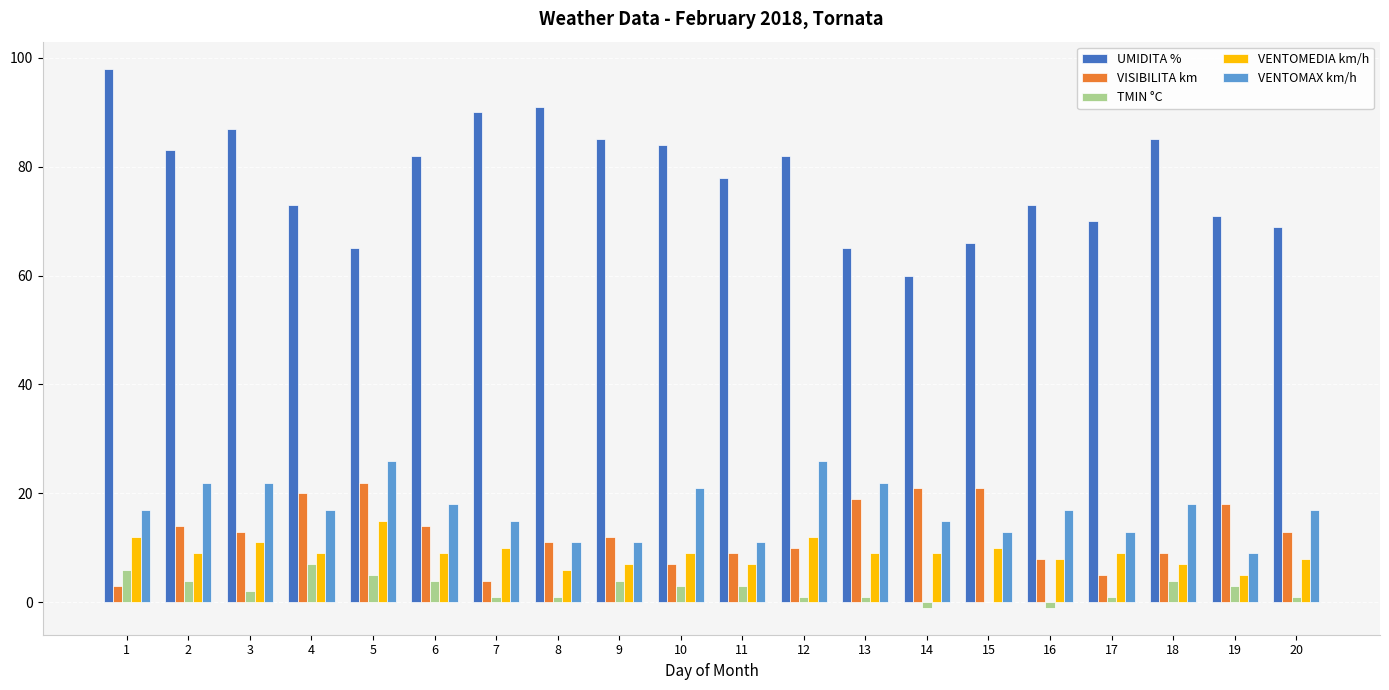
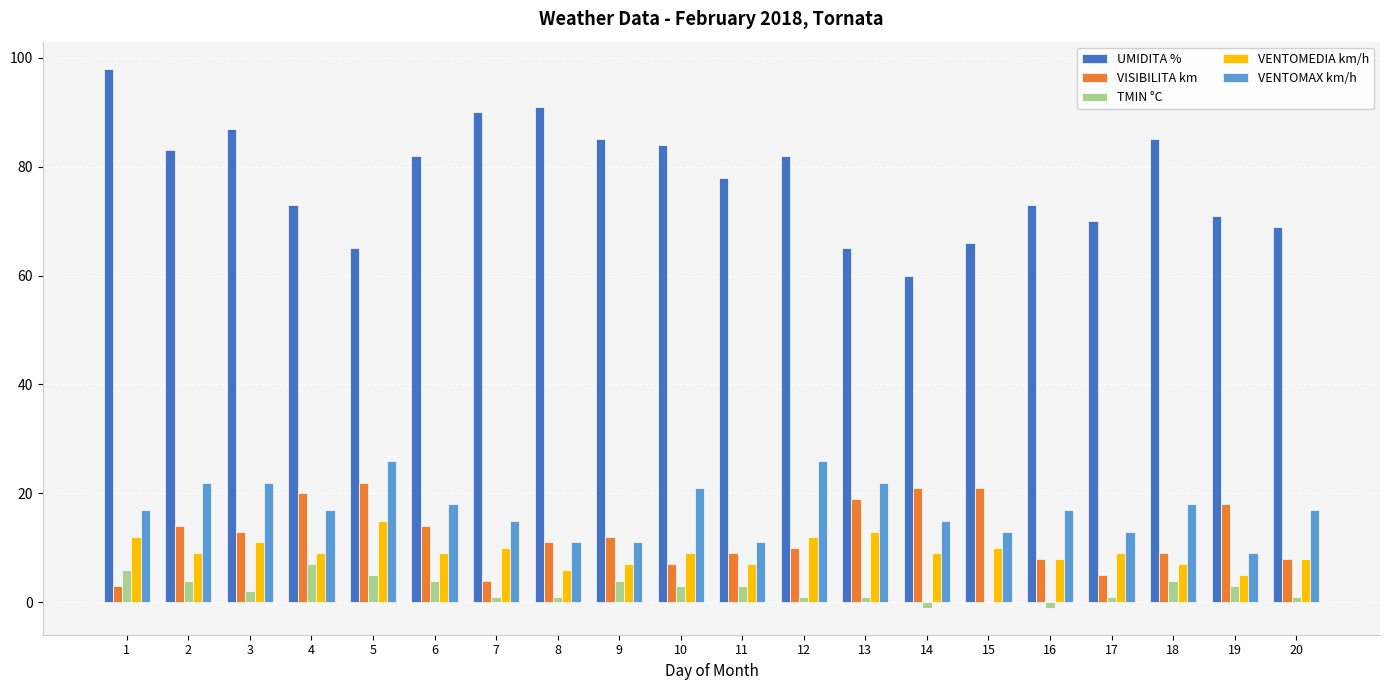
VENTOMEDIA km/h, 13: 9 -> 13
VISIBILITA km, 20: 13 -> 8
